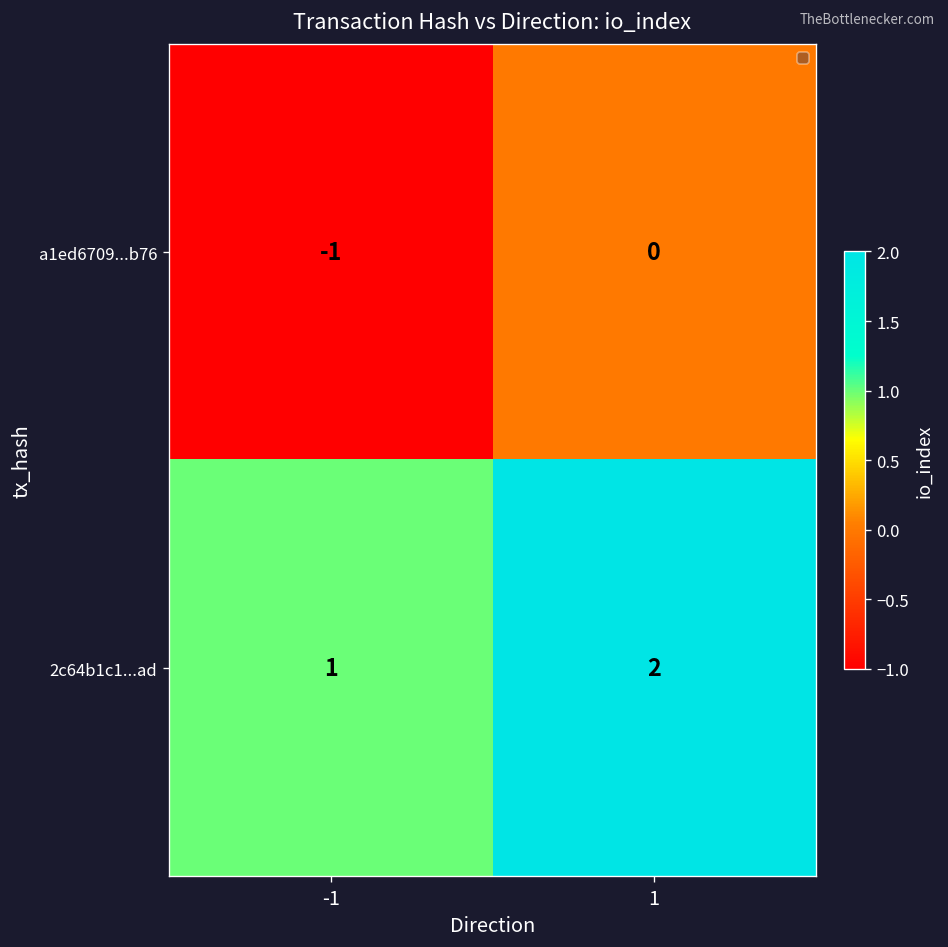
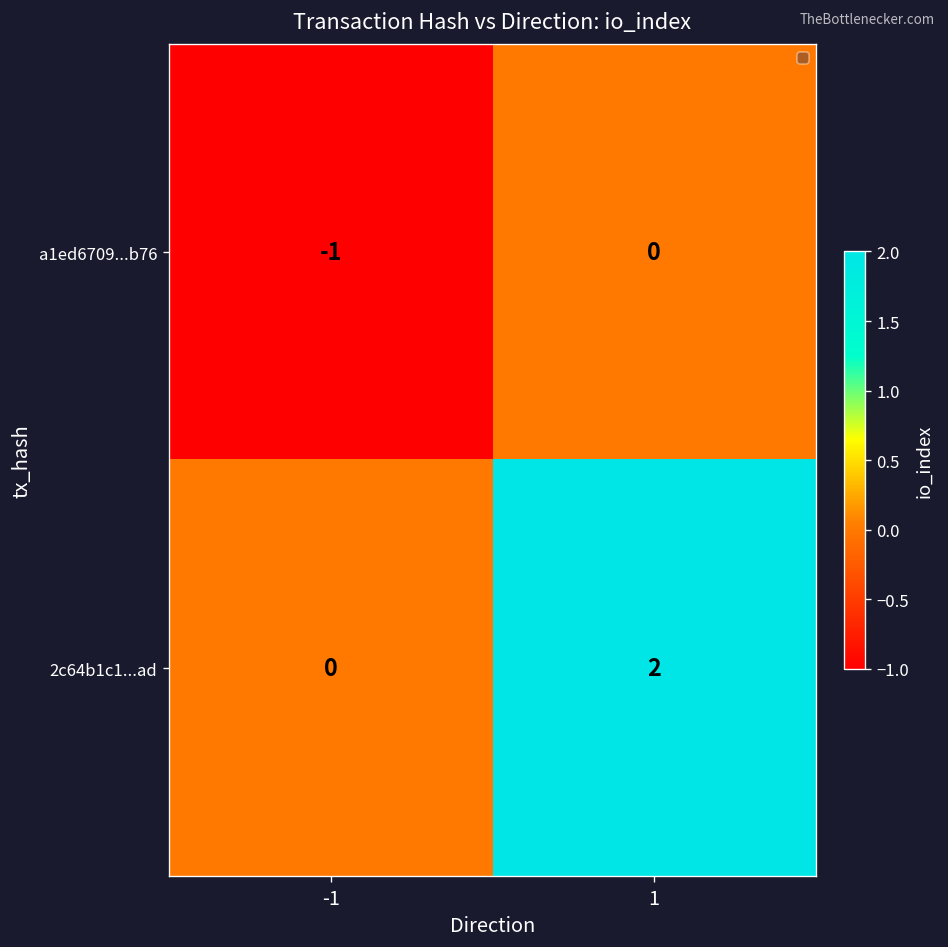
2c64b1c1...ad, -1: 1 -> 0
